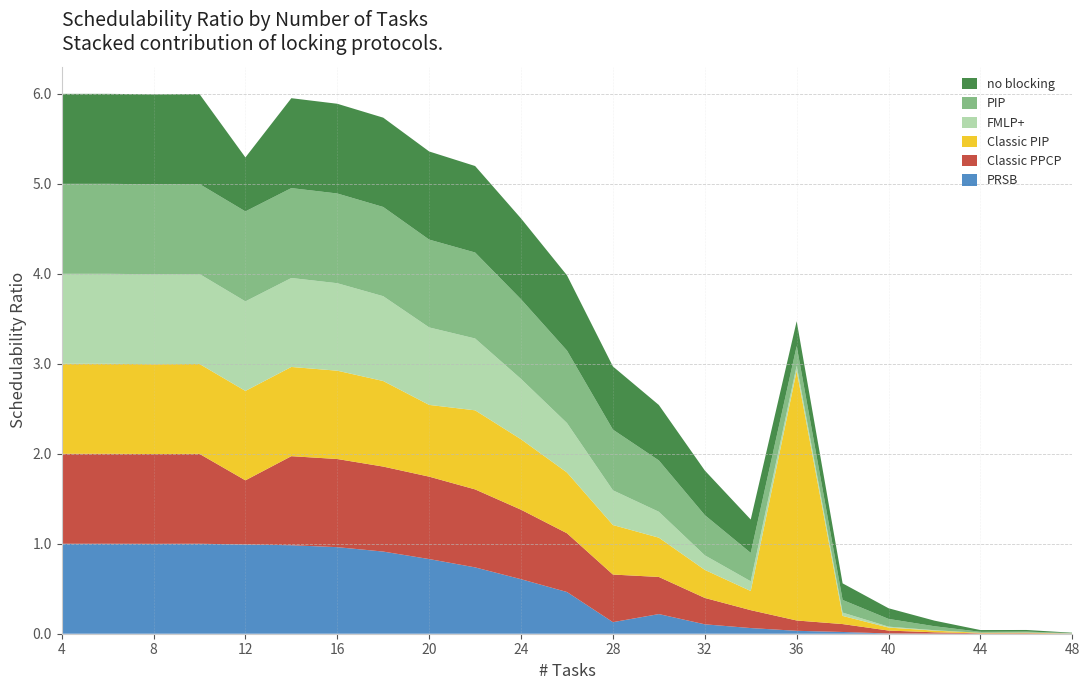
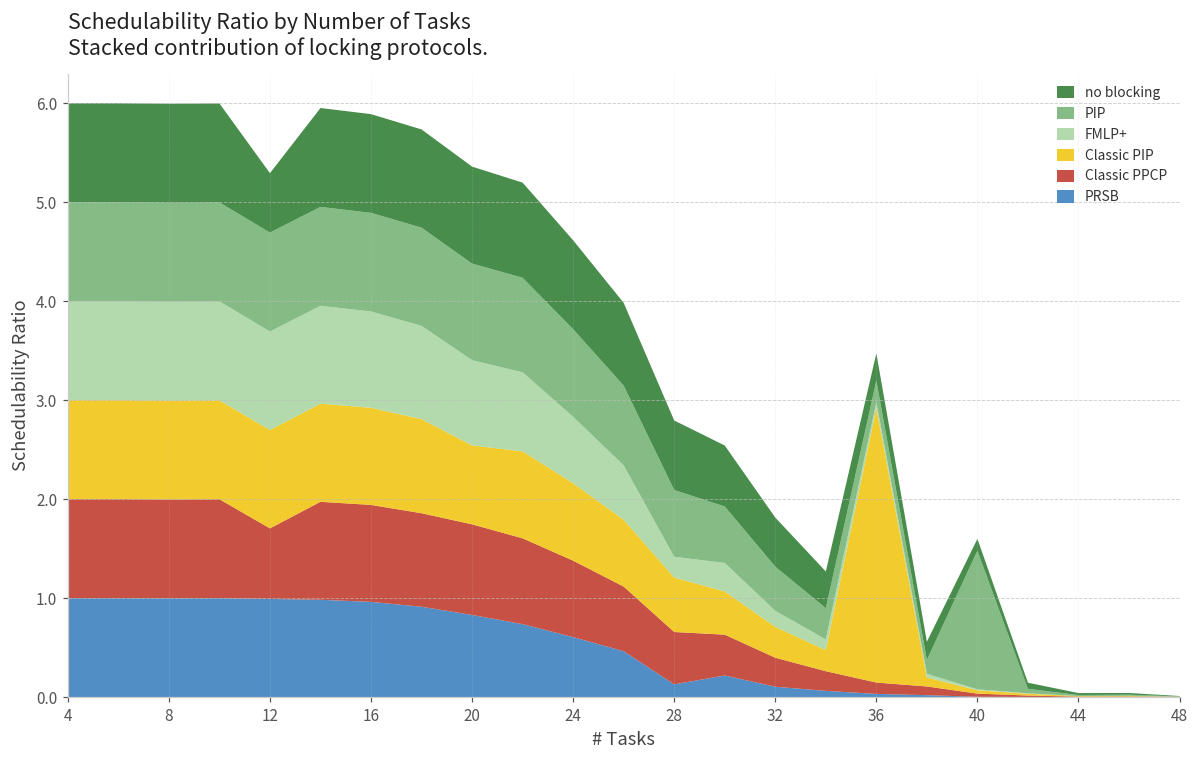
FMLP+, 28: 0.4 -> 0.2
PIP, 40: 0.1 -> 1.4
